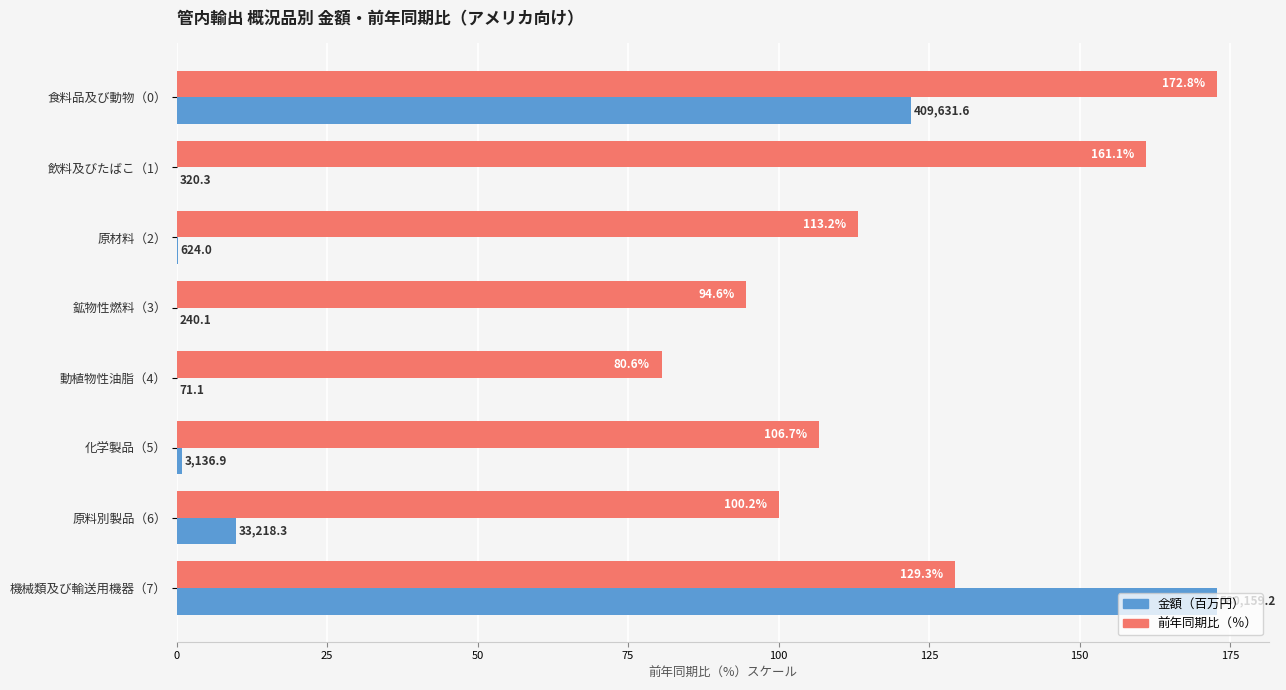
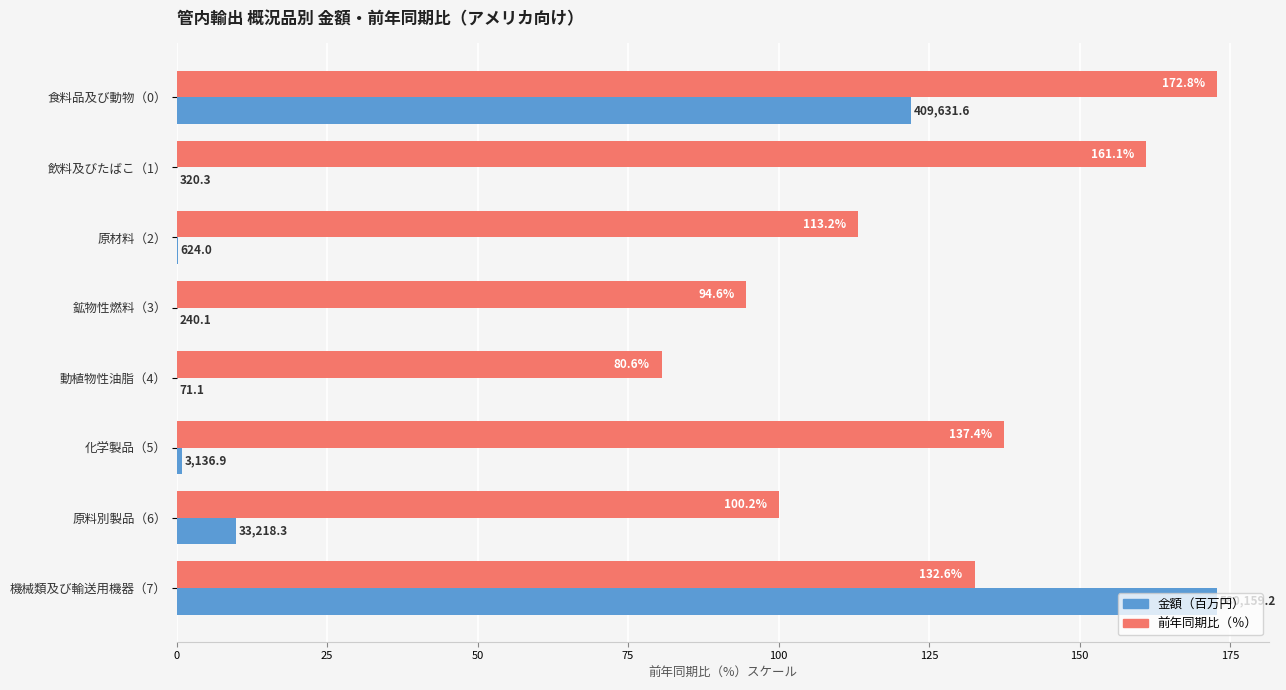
前年同期比（％）, 化学製品（5）: 106.7% -> 137.4%
前年同期比（％）, 機械類及び輸送用機器（7）: 129.3% -> 132.6%
